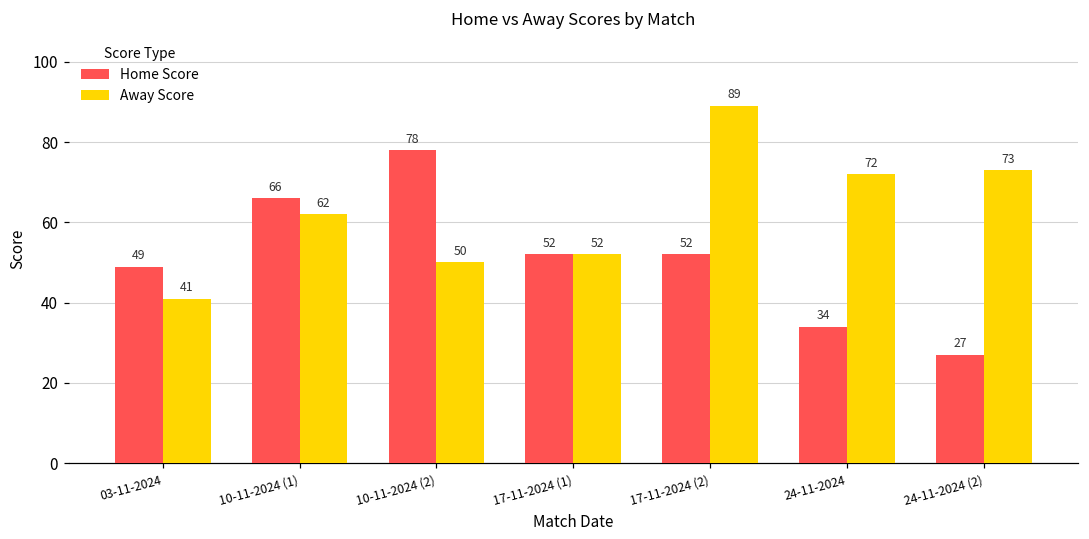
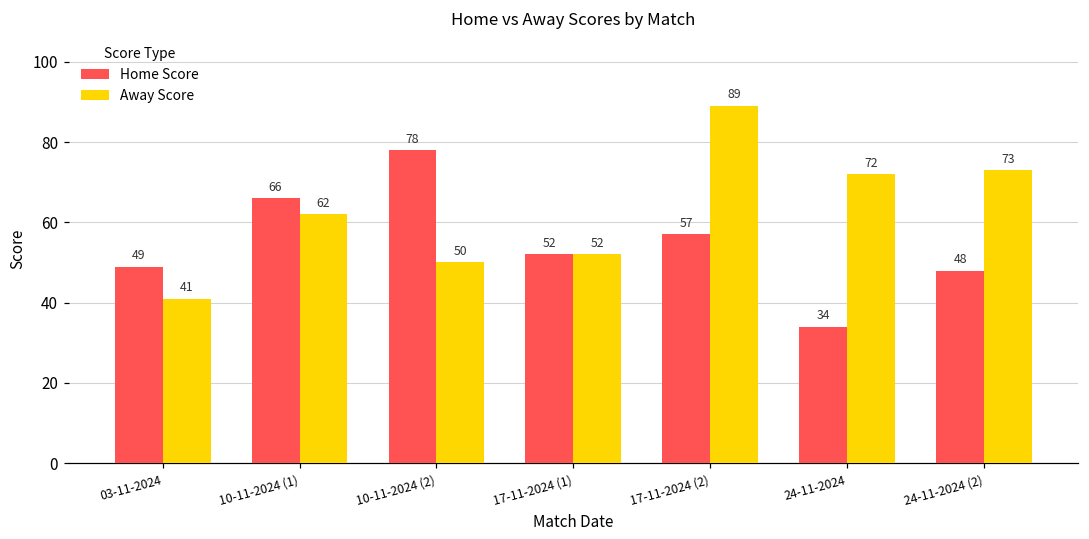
Home Score, 17-11-2024 (2): 52 -> 57
Home Score, 24-11-2024 (2): 27 -> 48
